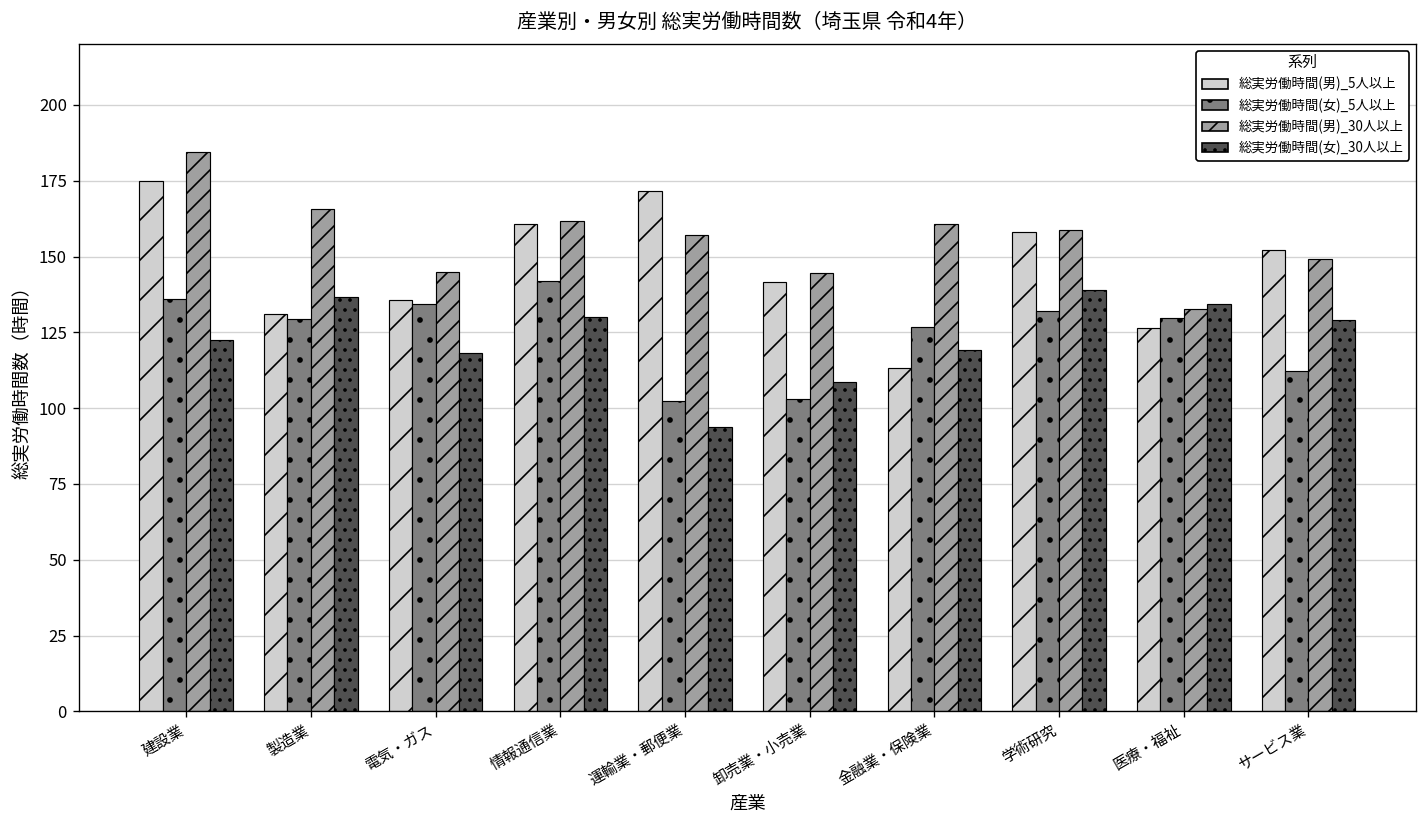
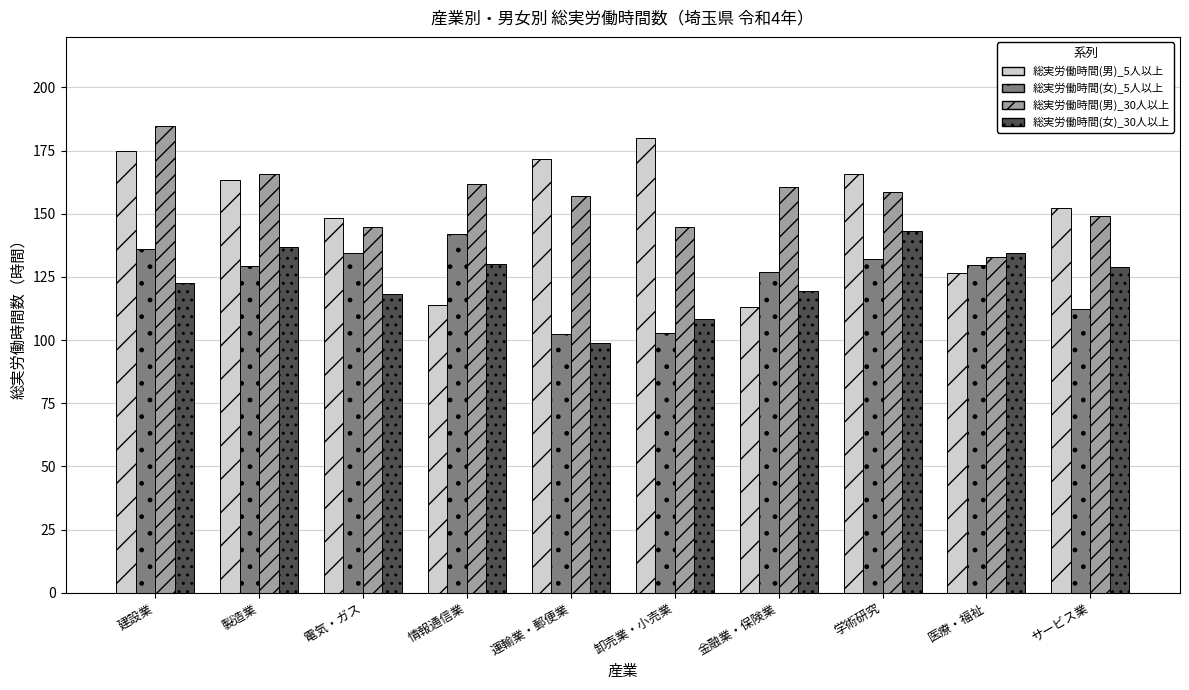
総実労働時間(男)_5人以上, 製造業: 131 -> 164
総実労働時間(男)_5人以上, 電気・ガス: 136 -> 148
総実労働時間(男)_5人以上, 情報通信業: 161 -> 114
総実労働時間(女)_30人以上, 運輸業・郵便業: 94 -> 99
総実労働時間(男)_5人以上, 卸売業・小売業: 142 -> 180
総実労働時間(男)_5人以上, 学術研究: 158 -> 166
総実労働時間(女)_30人以上, 学術研究: 139 -> 143
